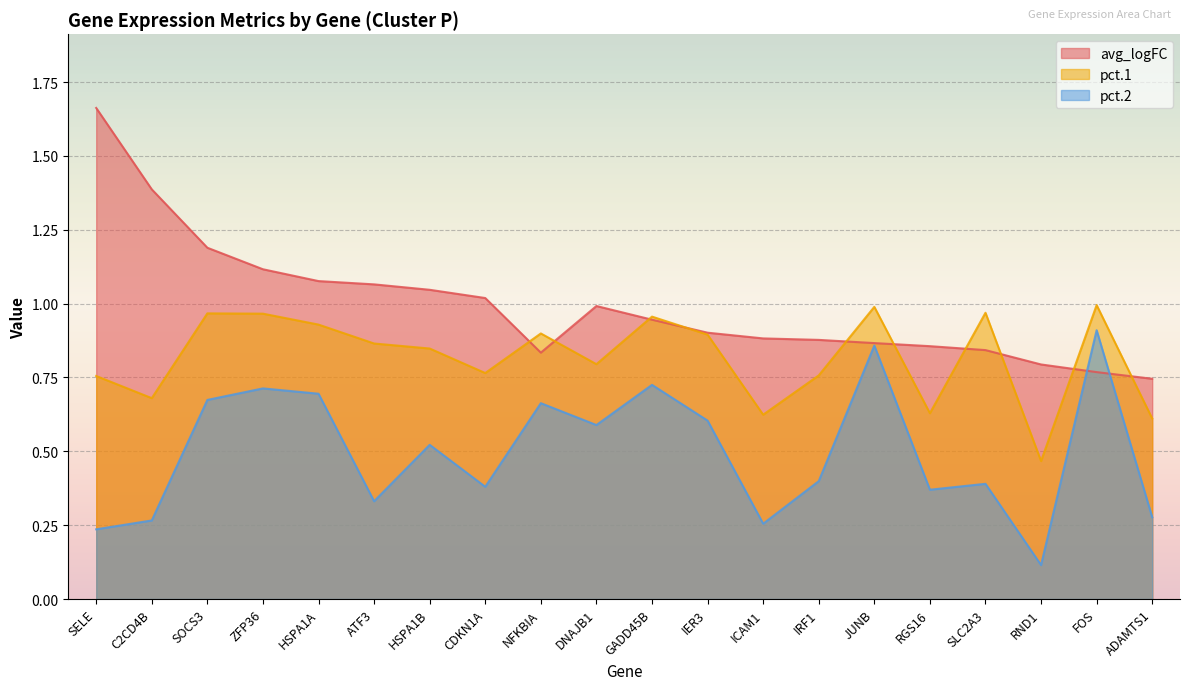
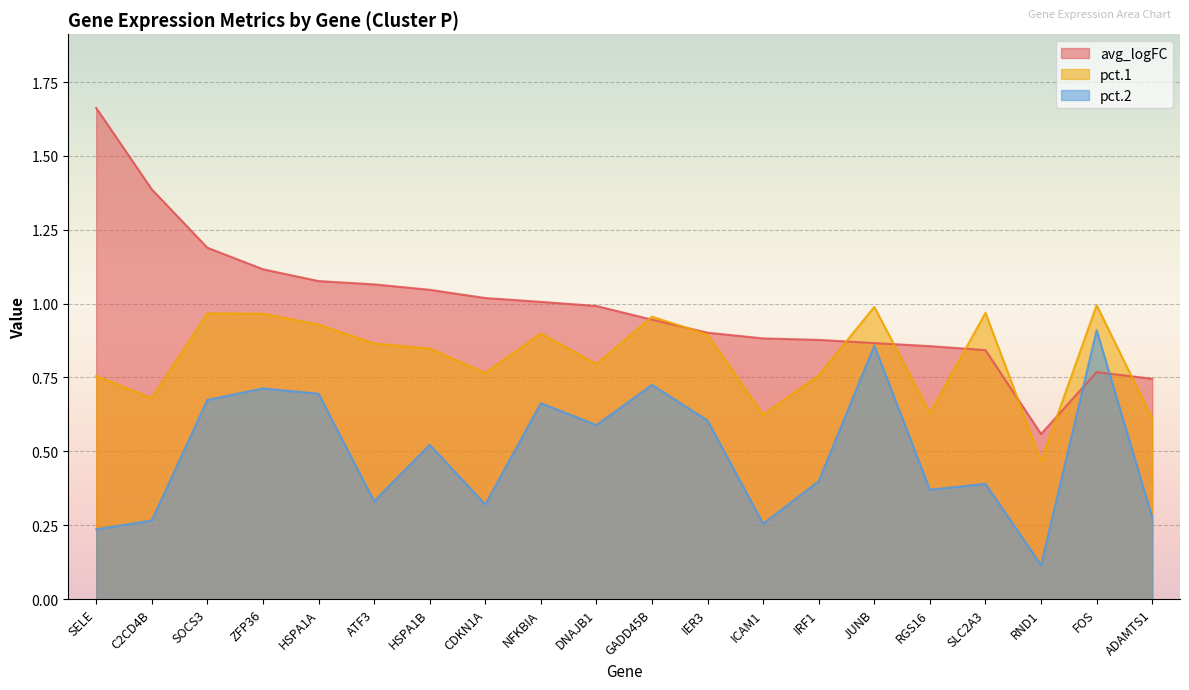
pct.2, CDKN1A: 0.38 -> 0.32
avg_logFC, NFKBIA: 0.83 -> 1.01
avg_logFC, RND1: 0.79 -> 0.56
